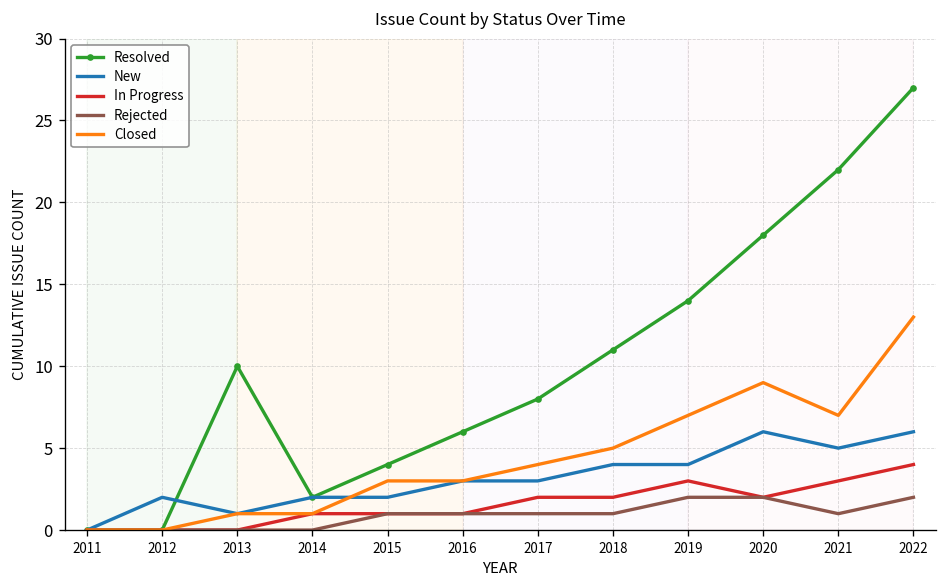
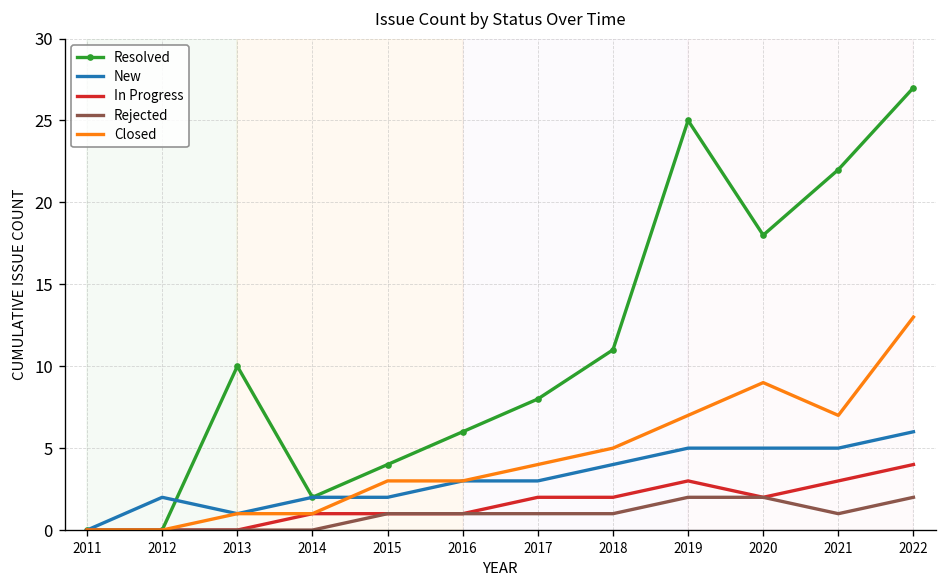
Resolved, 2019: 14 -> 25
New, 2019: 4 -> 5
New, 2020: 6 -> 5
